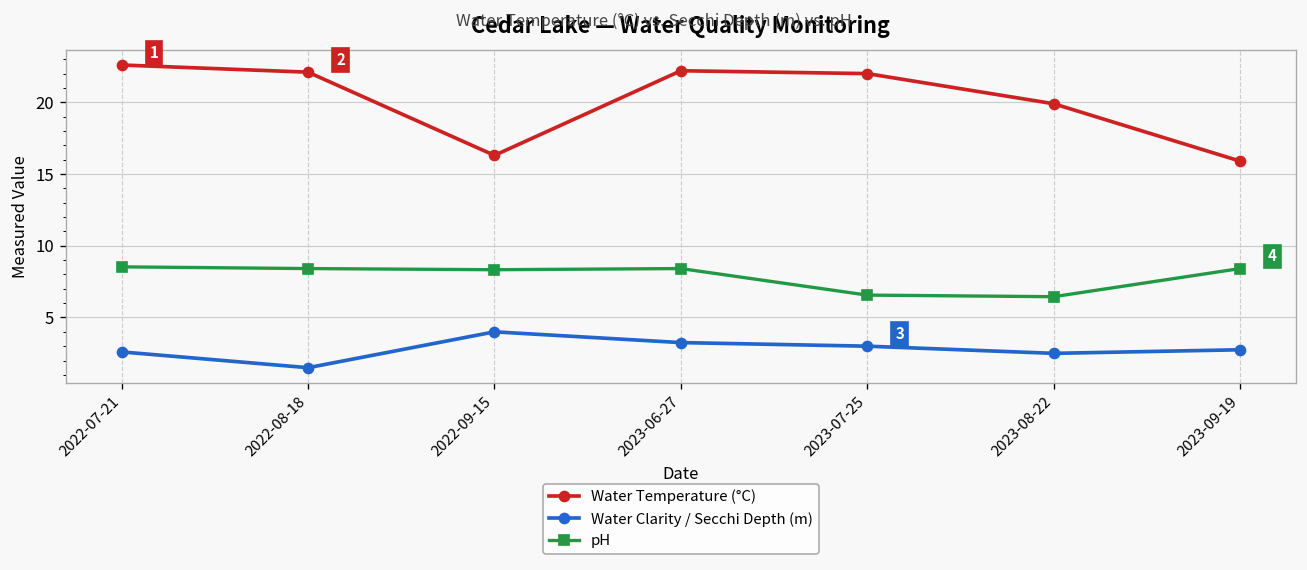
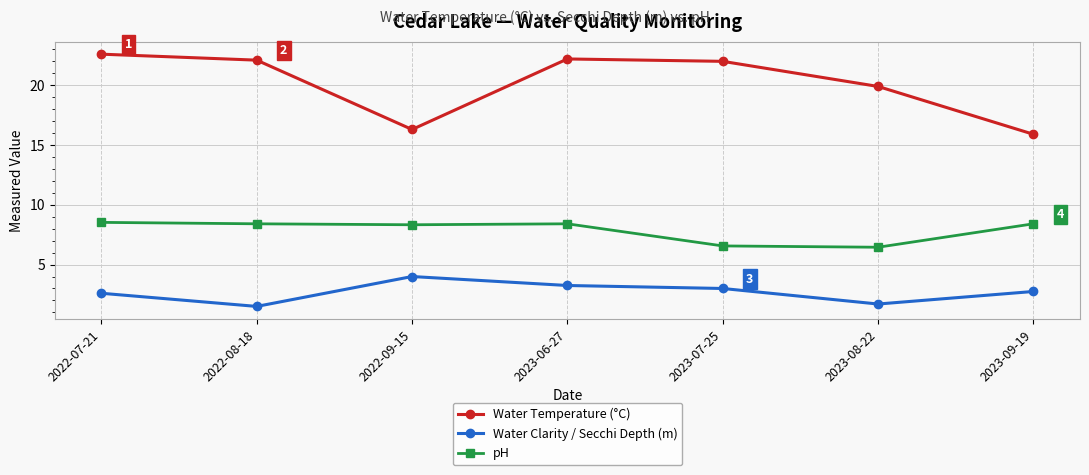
Water Clarity / Secchi Depth (m), 2023-08-22: 2.5 -> 1.7
